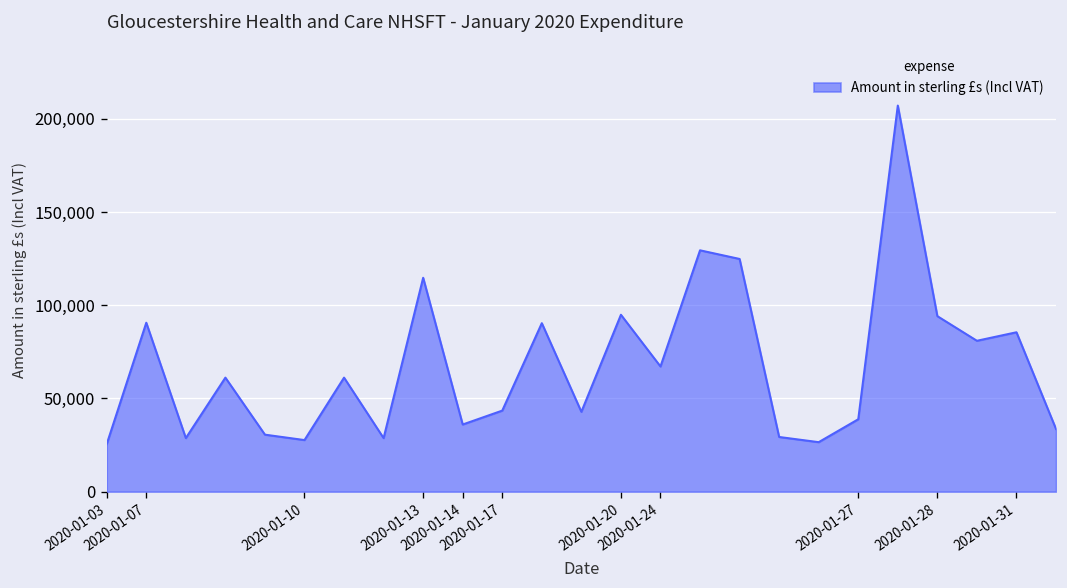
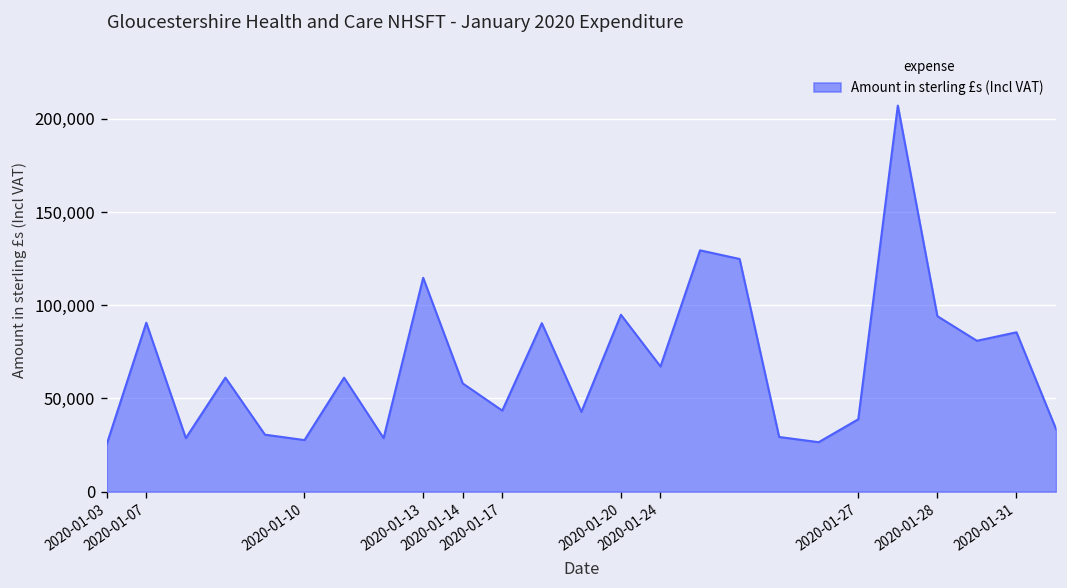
2020-01-14: 36,000 -> 58,000
